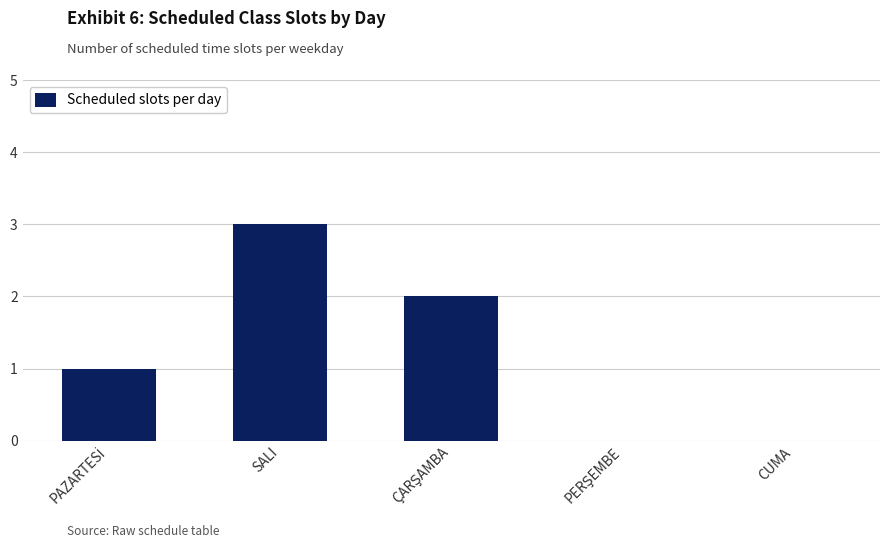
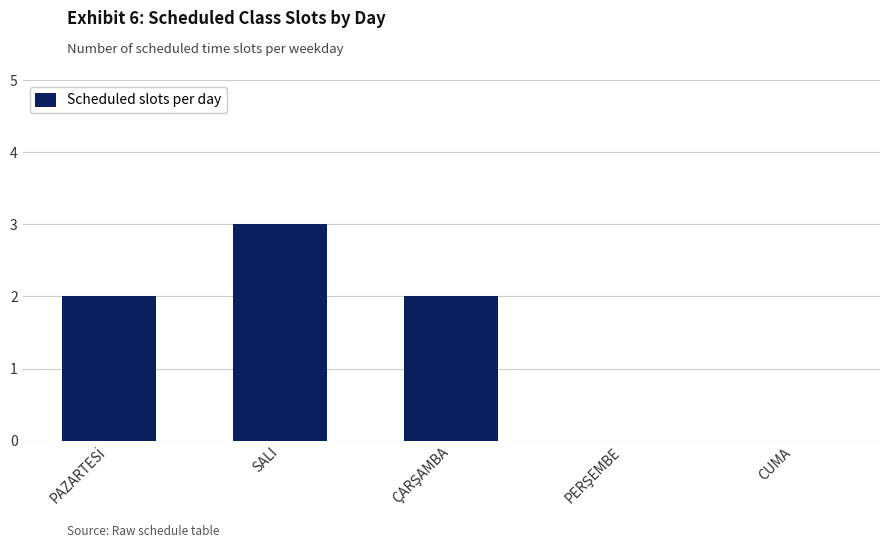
PAZARTESİ: 1 -> 2
